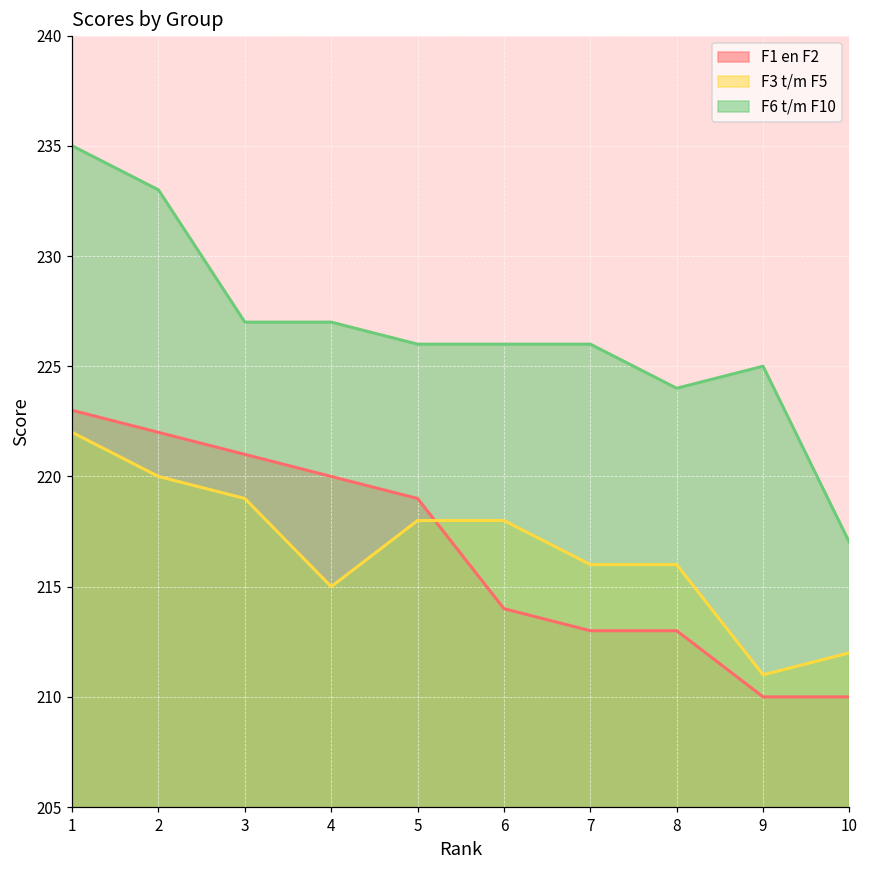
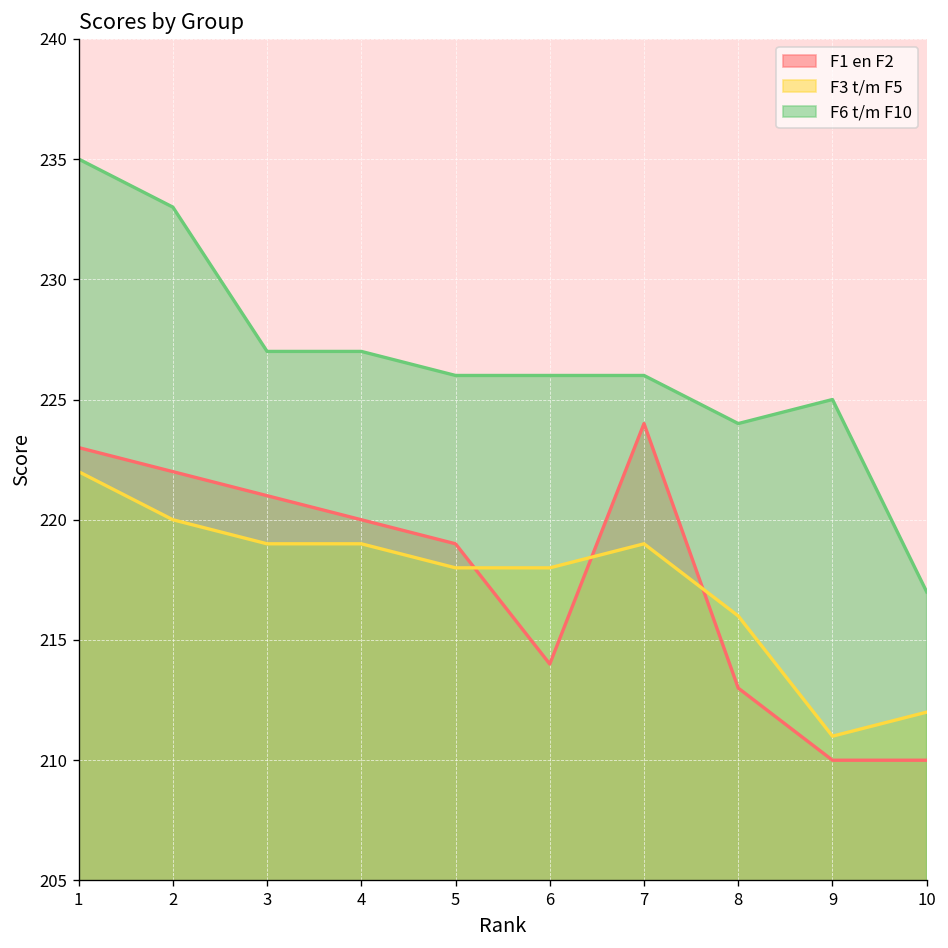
F3 t/m F5, 4: 215 -> 219
F1 en F2, 7: 213 -> 224
F3 t/m F5, 7: 216 -> 219
